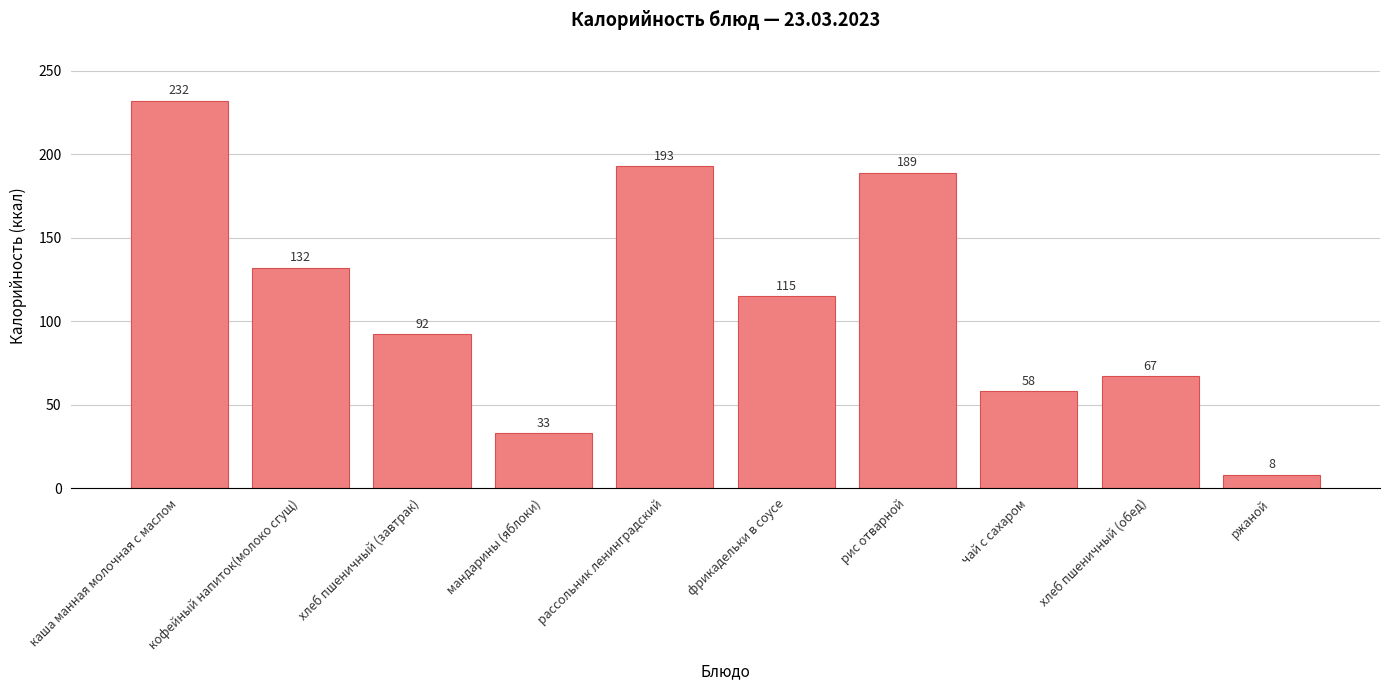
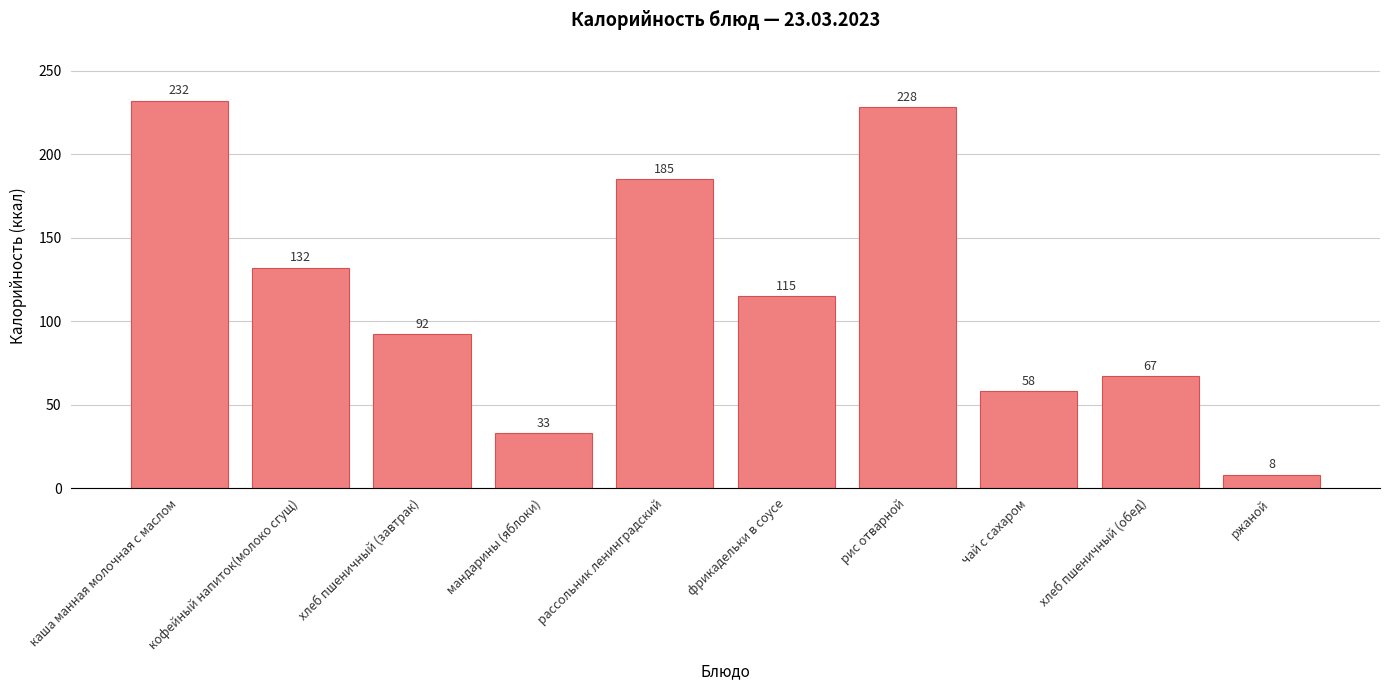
рассольник ленинградский: 193 -> 185
рис отварной: 189 -> 228
